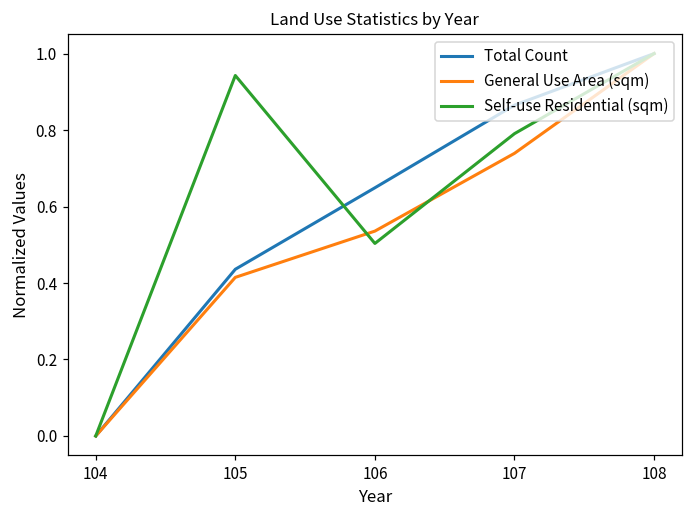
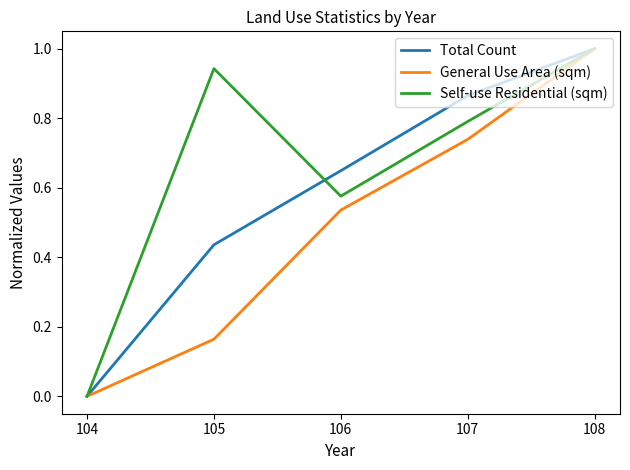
General Use Area (sqm), 105: 0.41 -> 0.16
Self-use Residential (sqm), 106: 0.50 -> 0.58
